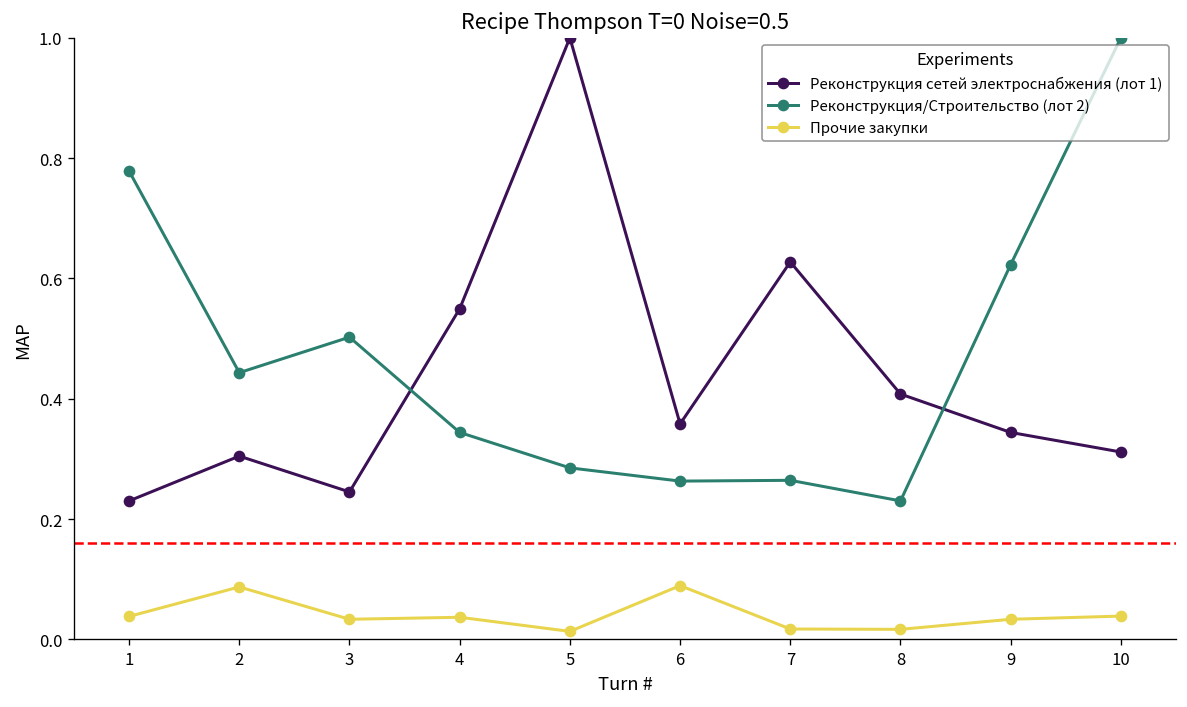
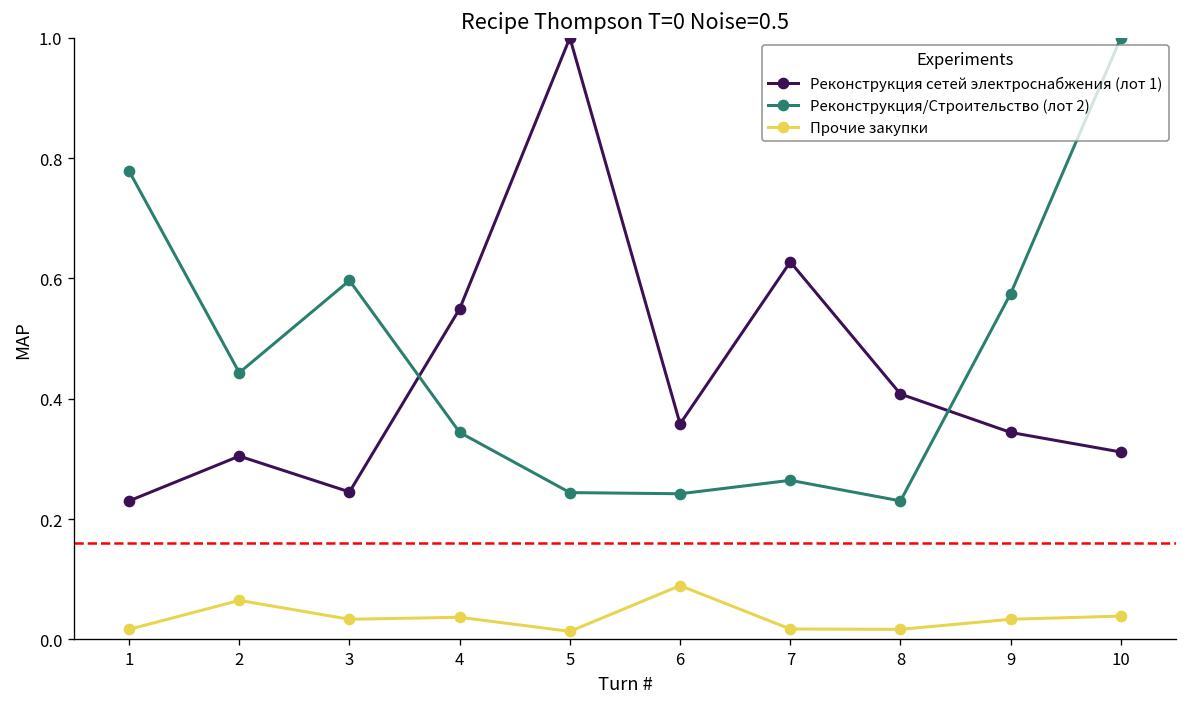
Прочие закупки, 1: 0.04 -> 0.02
Прочие закупки, 2: 0.09 -> 0.06
Реконструкция/Строительство (лот 2), 3: 0.50 -> 0.60
Реконструкция/Строительство (лот 2), 5: 0.29 -> 0.24
Реконструкция/Строительство (лот 2), 6: 0.26 -> 0.24
Реконструкция/Строительство (лот 2), 9: 0.62 -> 0.57
